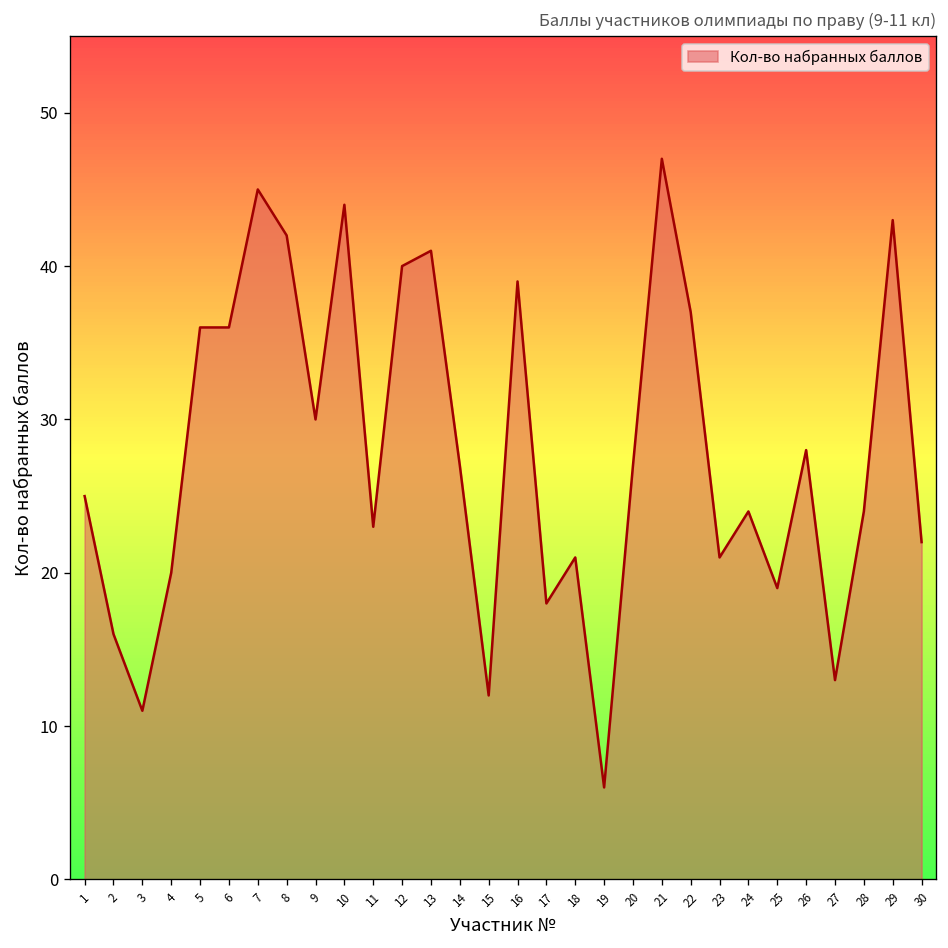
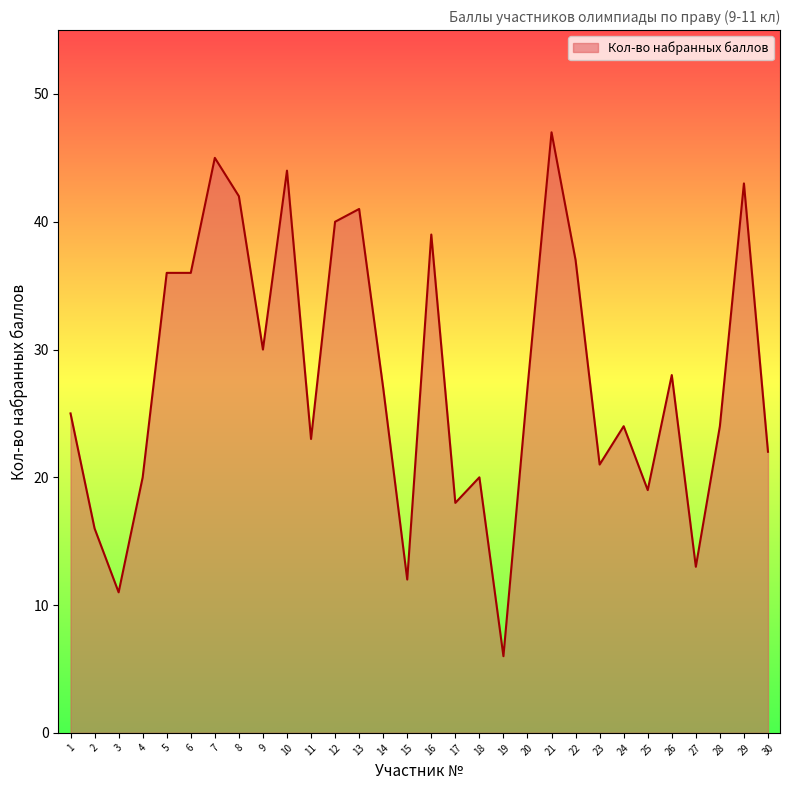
18: 21 -> 20
